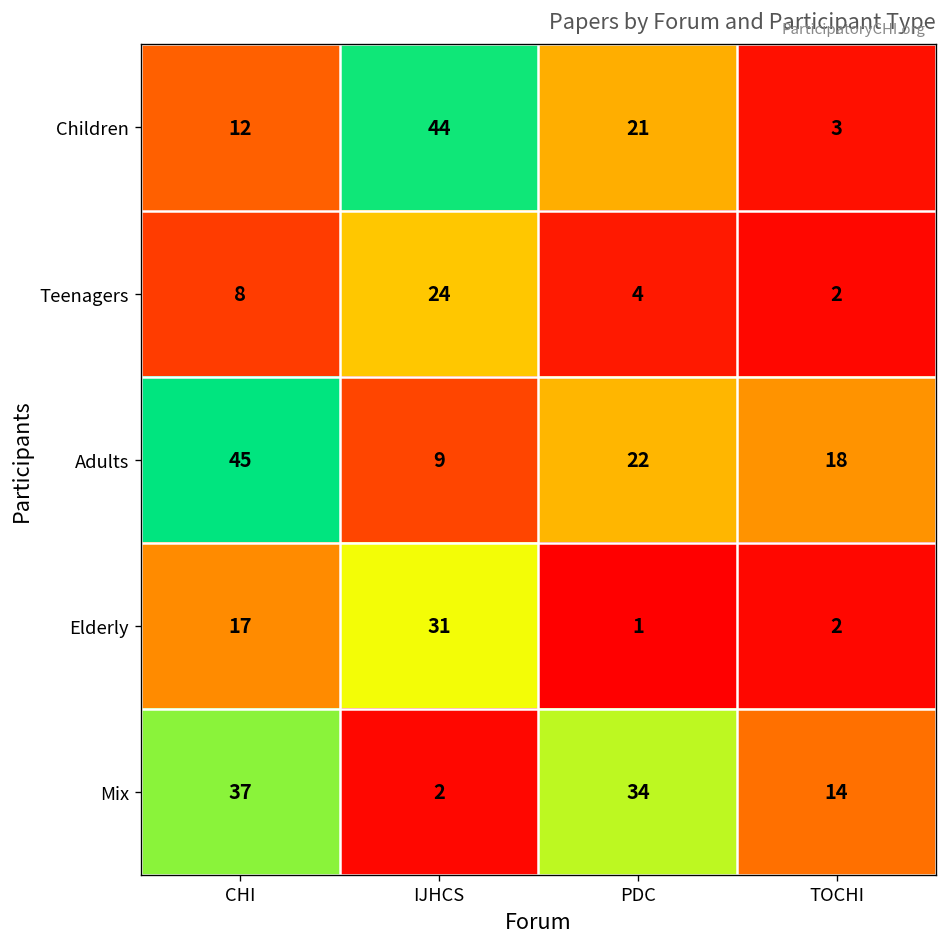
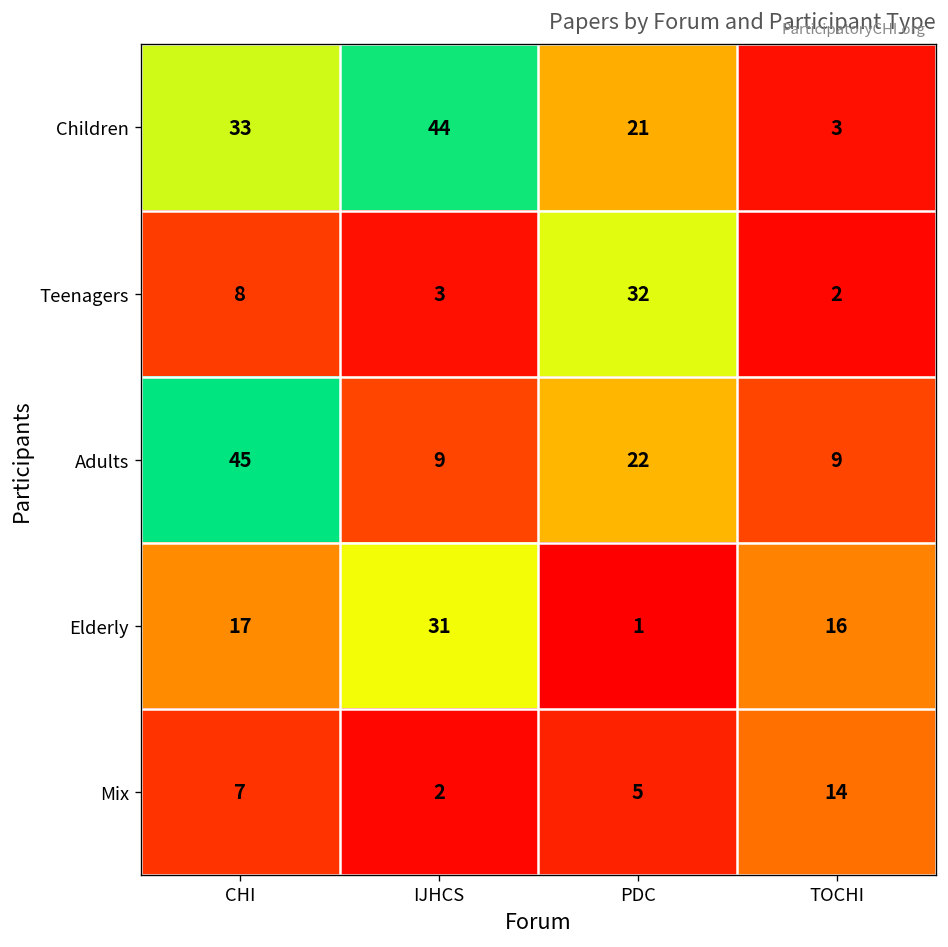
Children, CHI: 12 -> 33
Teenagers, IJHCS: 24 -> 3
Teenagers, PDC: 4 -> 32
Adults, TOCHI: 18 -> 9
Elderly, TOCHI: 2 -> 16
Mix, CHI: 37 -> 7
Mix, PDC: 34 -> 5
